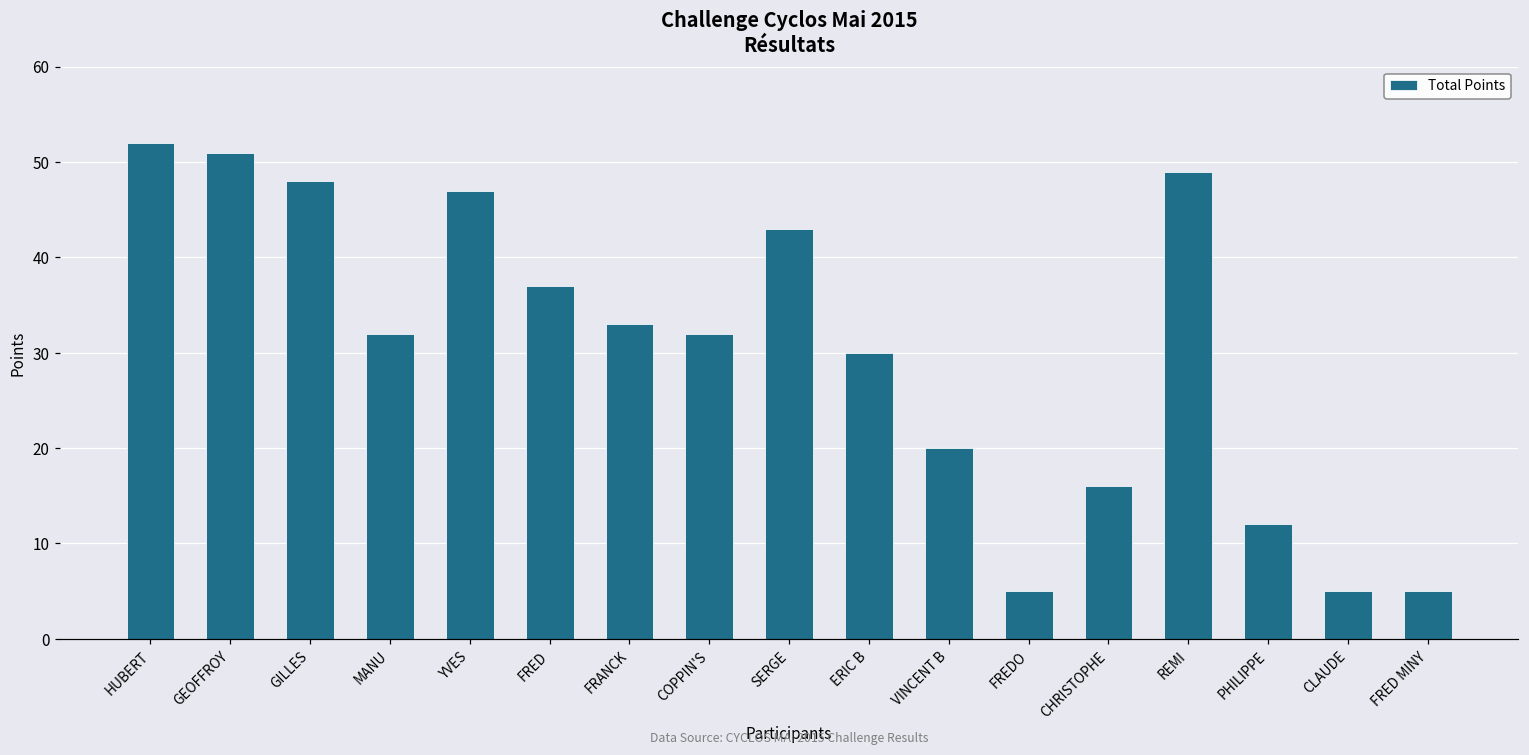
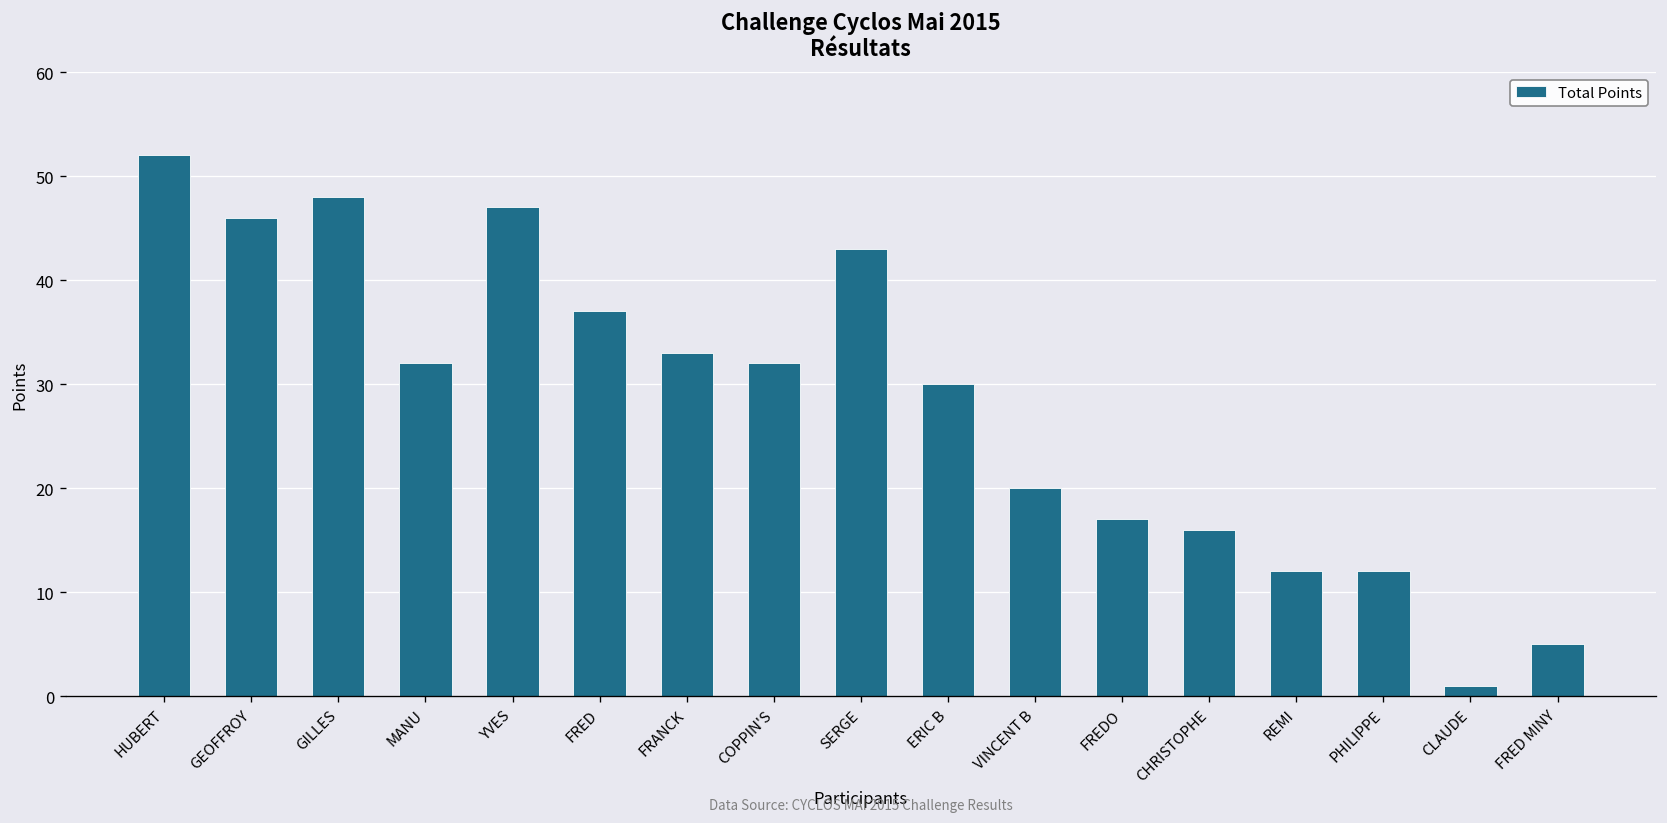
GEOFFROY: 51 -> 46
FREDO: 5 -> 17
REMI: 49 -> 12
CLAUDE: 5 -> 1
